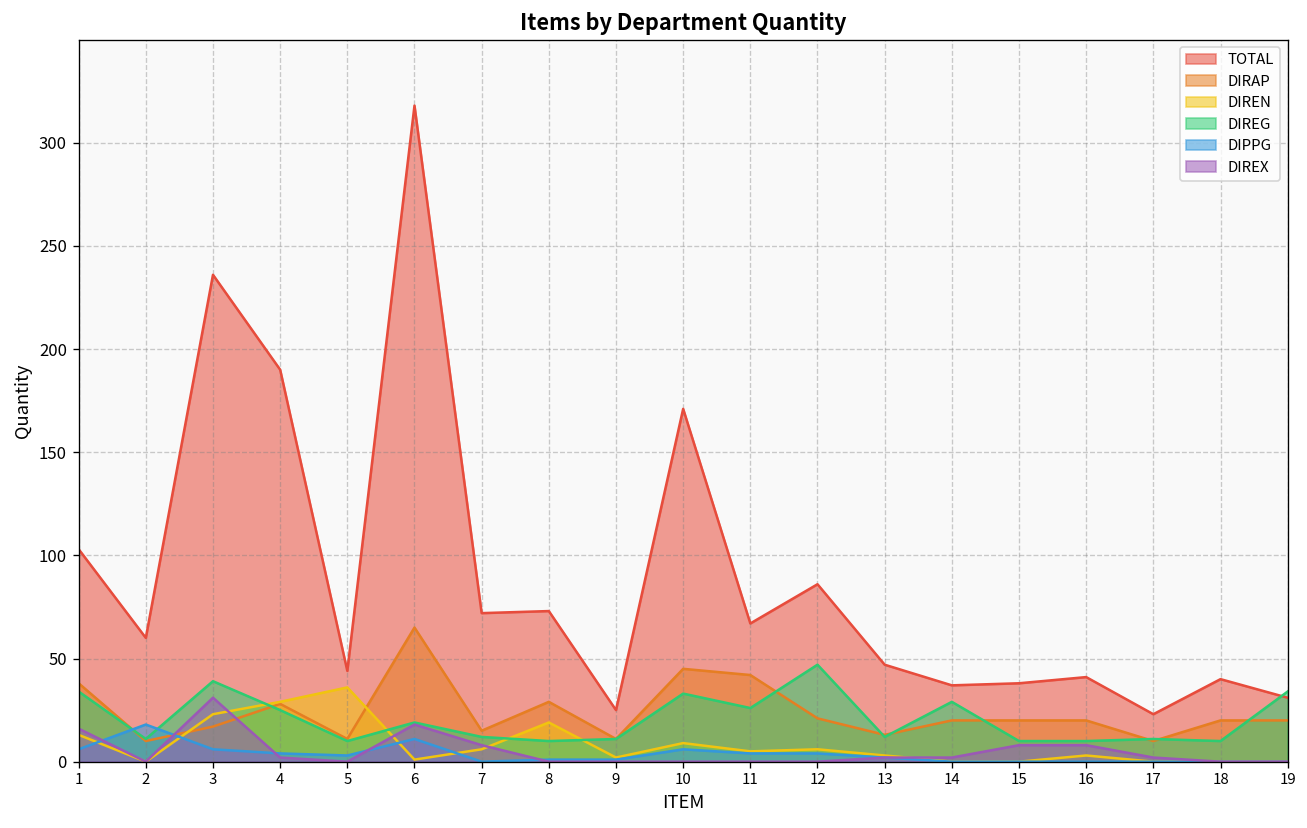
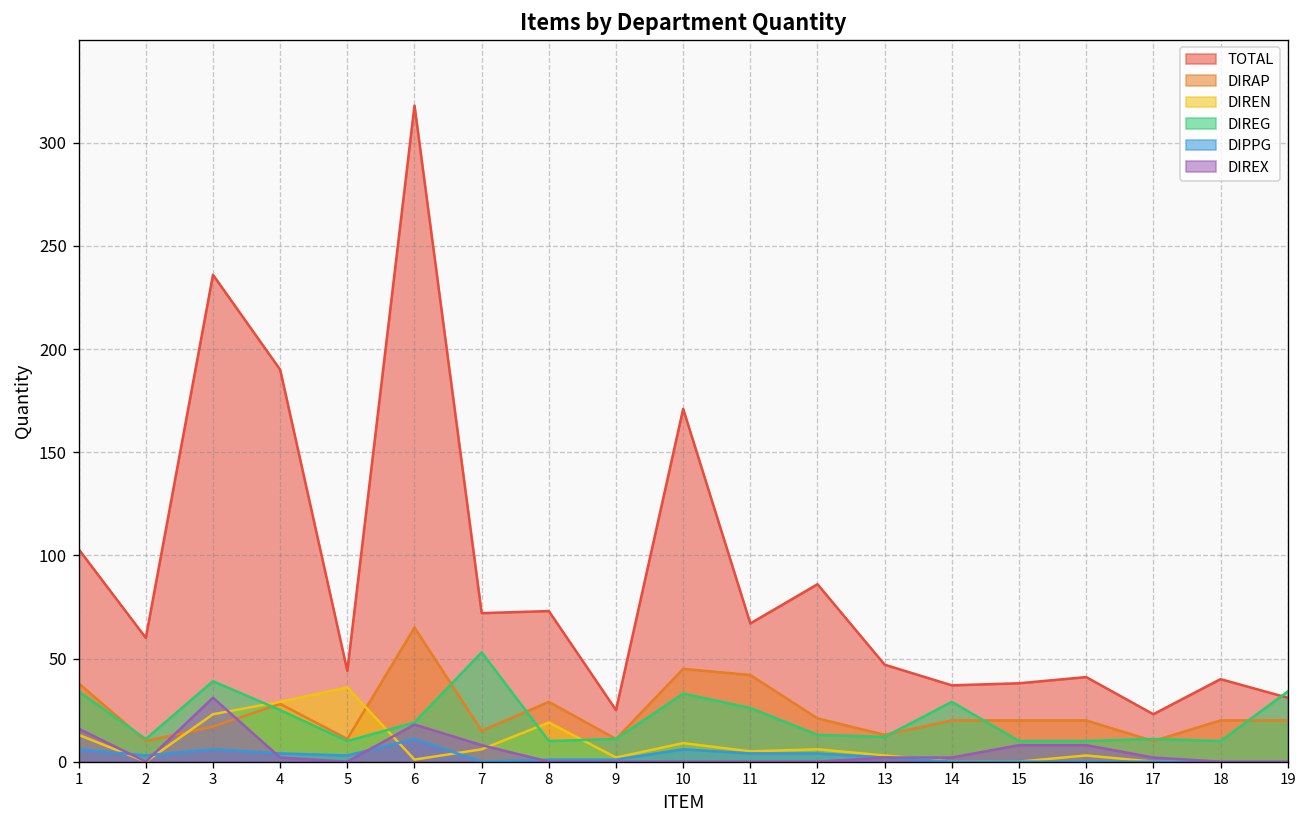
DIPPG, 2: 18 -> 3
DIREG, 7: 12 -> 53
DIREG, 12: 47 -> 13
